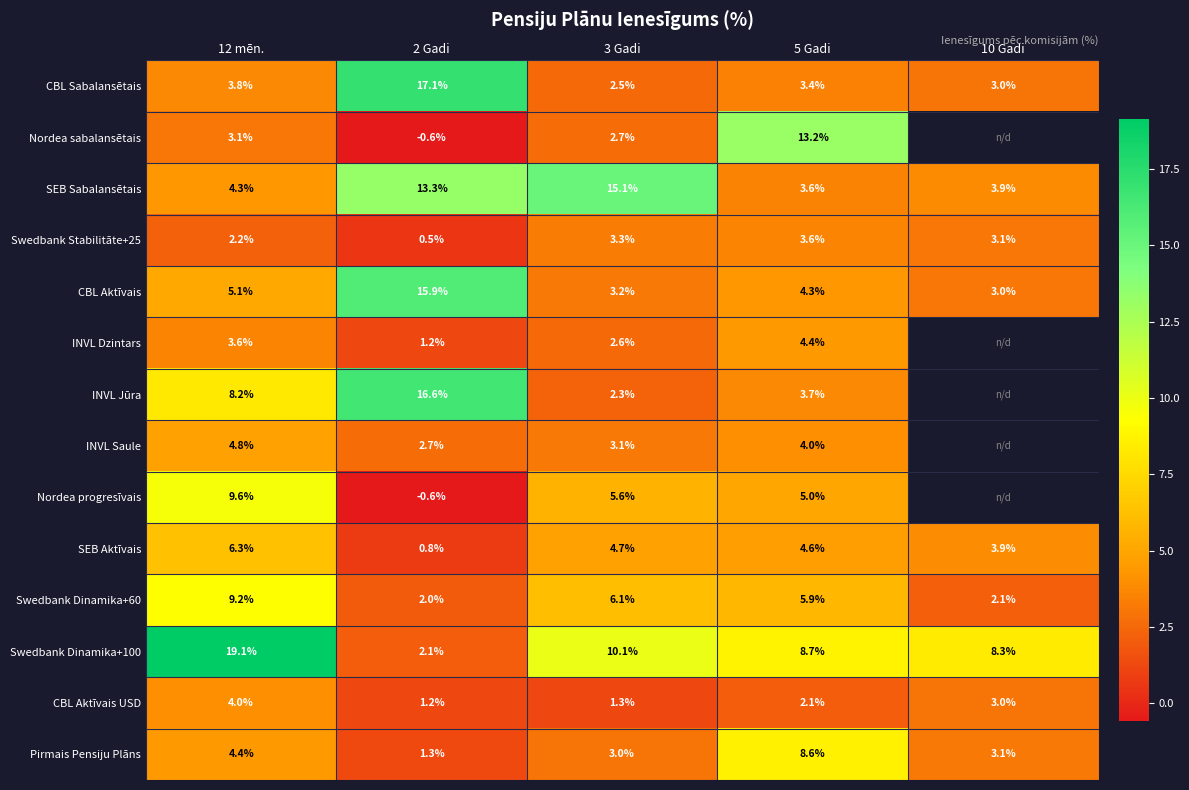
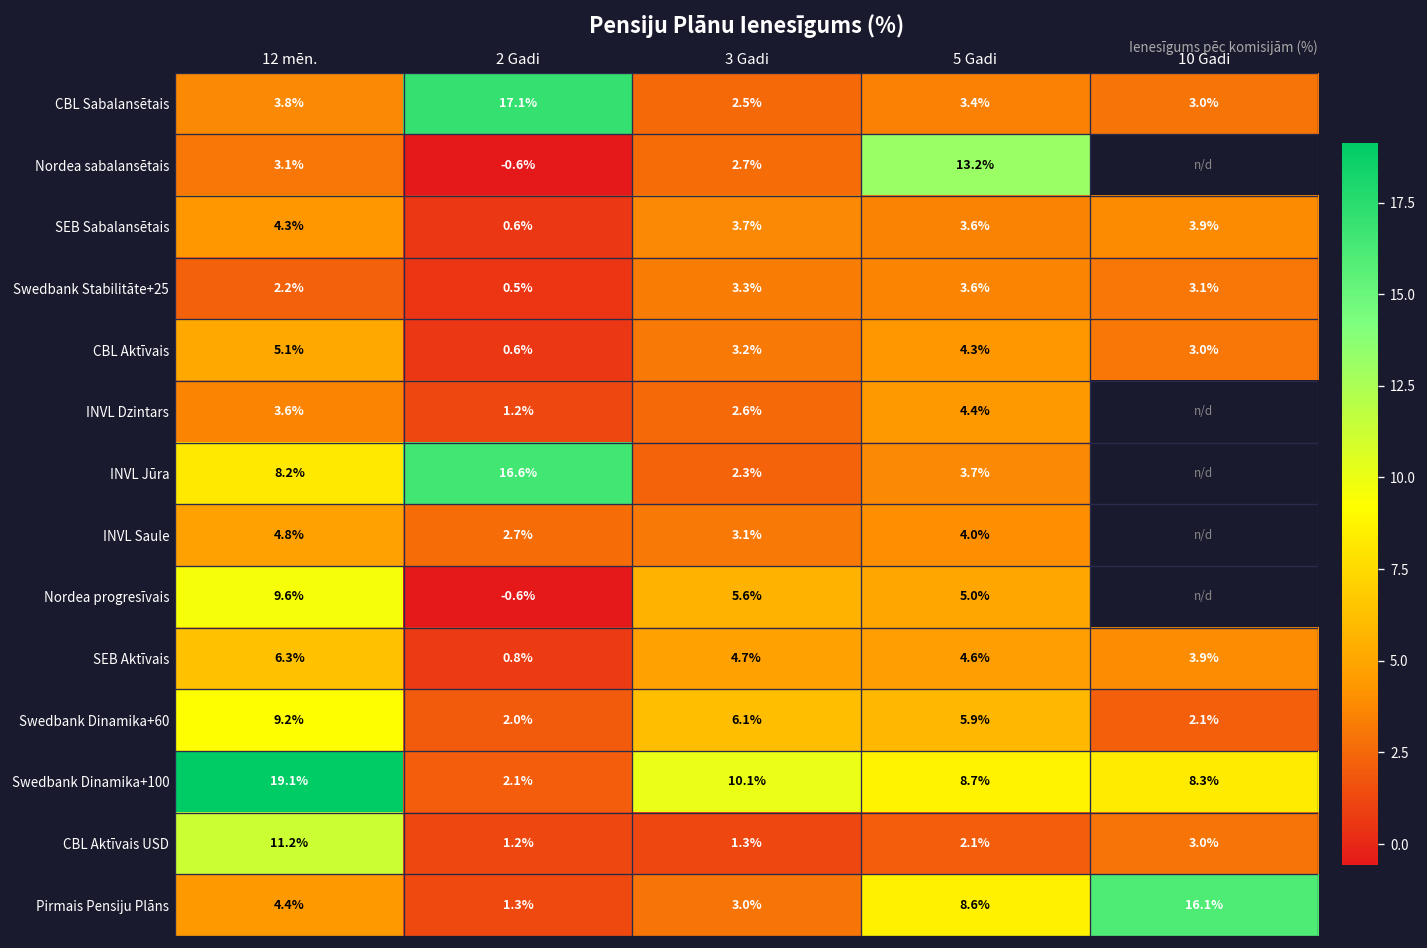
SEB Sabalansētais, 2 Gadi: 13.3% -> 0.6%
SEB Sabalansētais, 3 Gadi: 15.1% -> 3.7%
CBL Aktīvais, 2 Gadi: 15.9% -> 0.6%
CBL Aktīvais USD, 12 mēn.: 4.0% -> 11.2%
Pirmais Pensiju Plāns, 10 Gadi: 3.1% -> 16.1%
